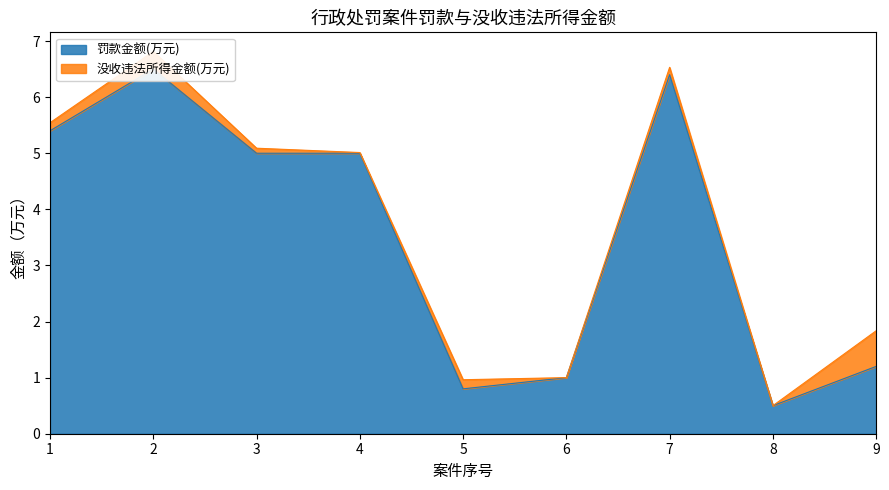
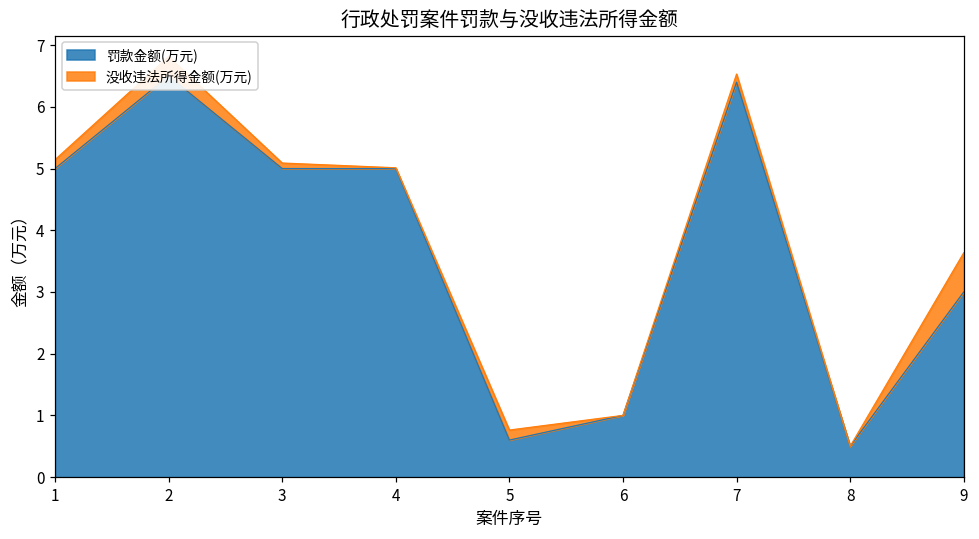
罚款金额(万元), 1: 5.4 -> 5.0
罚款金额(万元), 5: 0.8 -> 0.6
罚款金额(万元), 9: 1.2 -> 3.0
